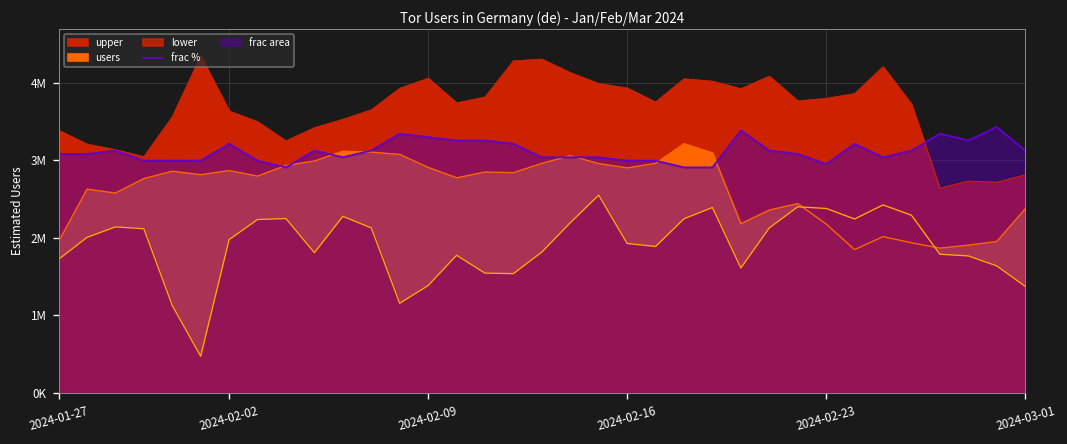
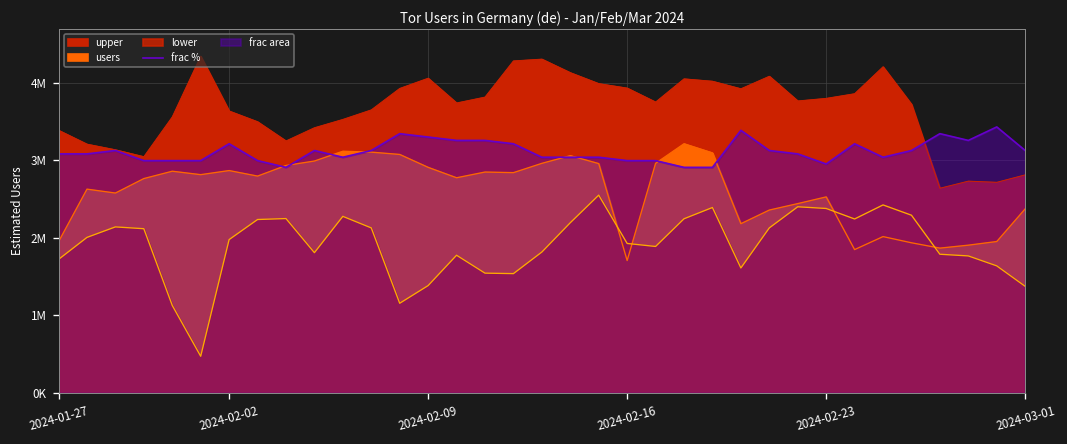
users, 2024-02-16: 2900000 -> 1700000
users, 2024-02-23: 2200000 -> 2500000
